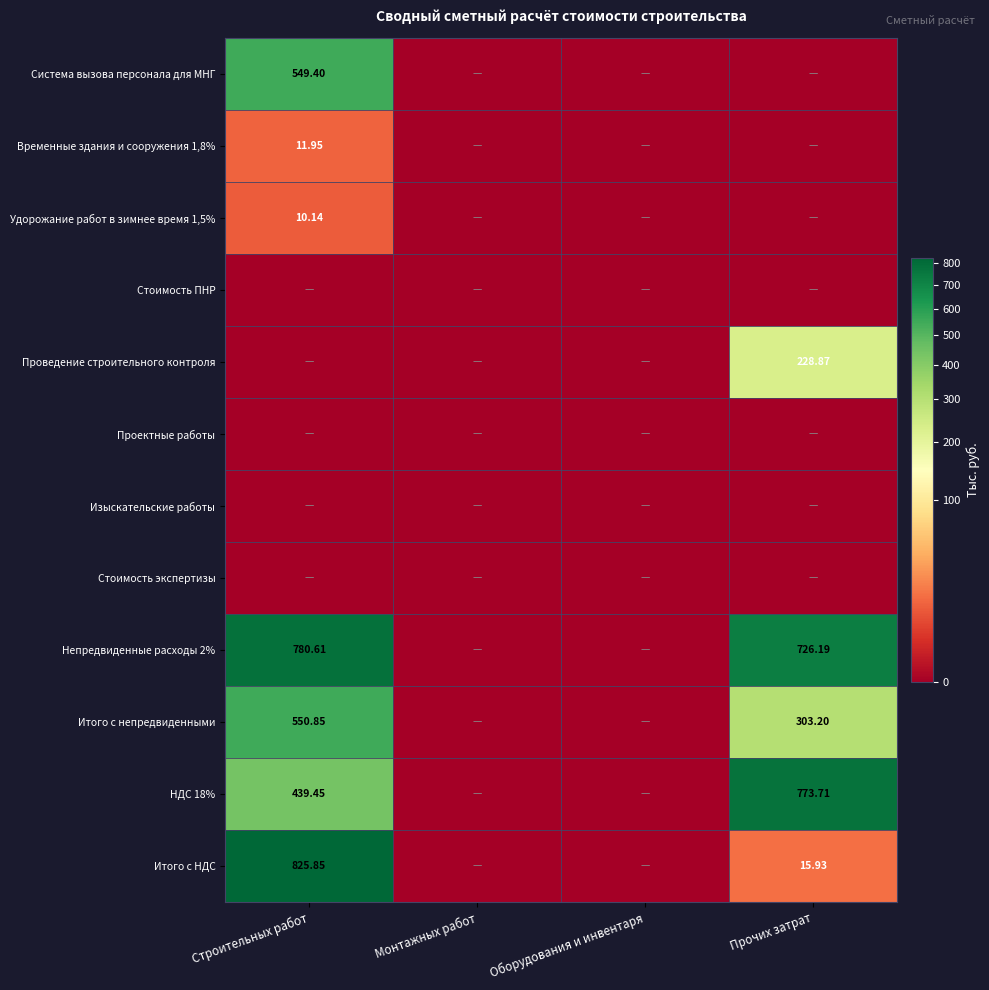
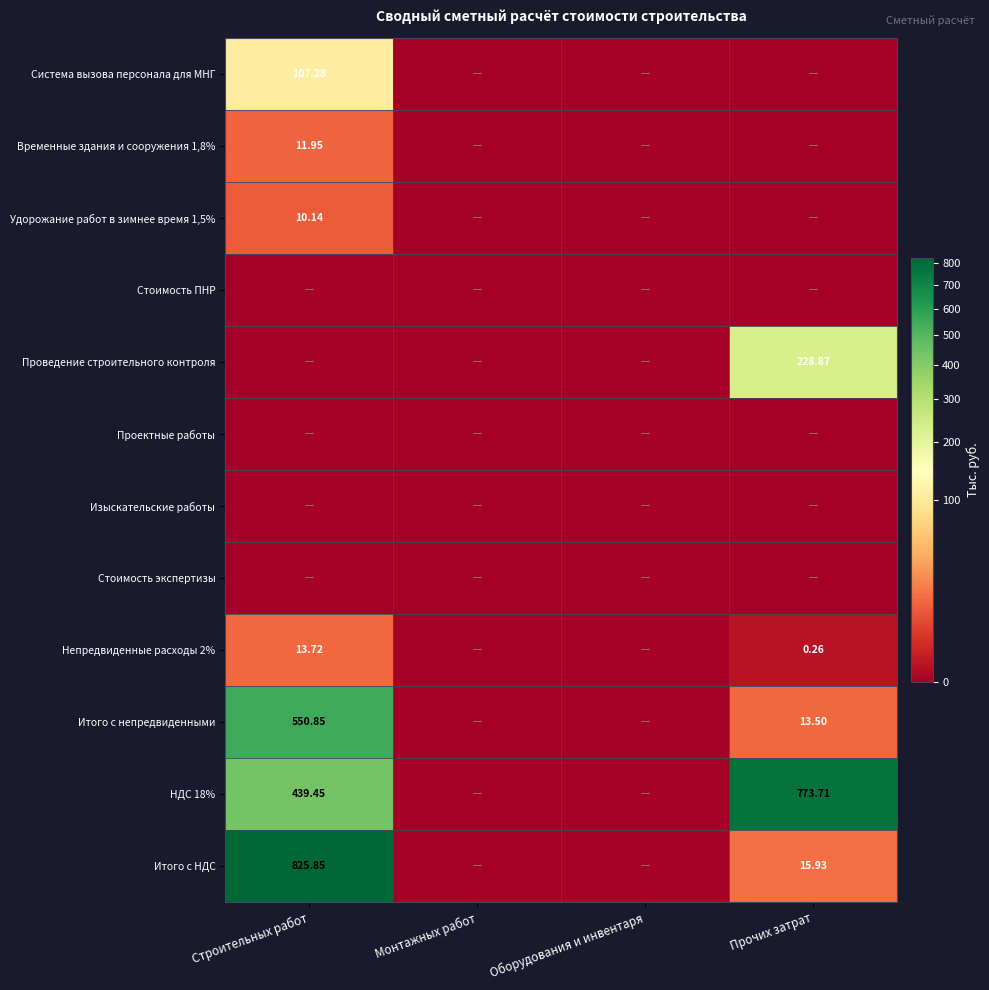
Система вызова персонала для МНГ, Строительных работ: 549.40 -> 107.28
Непредвиденные расходы 2%, Строительных работ: 780.61 -> 13.72
Непредвиденные расходы 2%, Прочих затрат: 726.19 -> 0.26
Итого с непредвиденными, Прочих затрат: 303.20 -> 13.50
